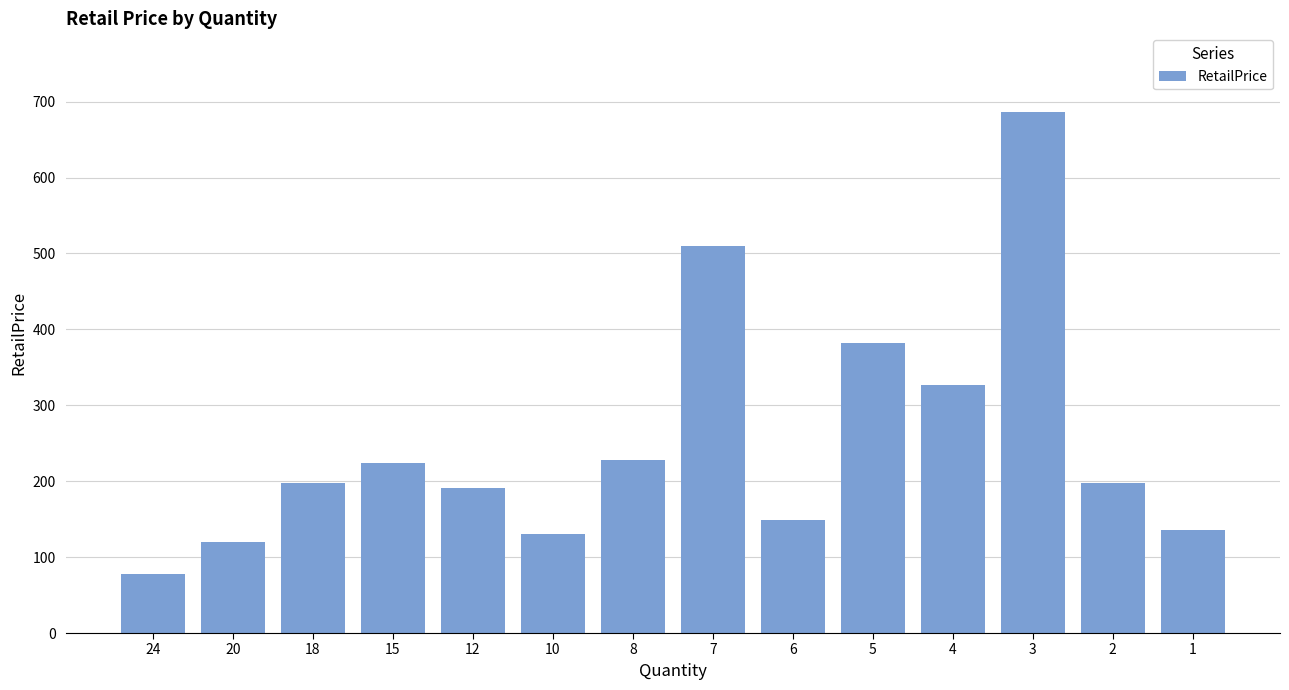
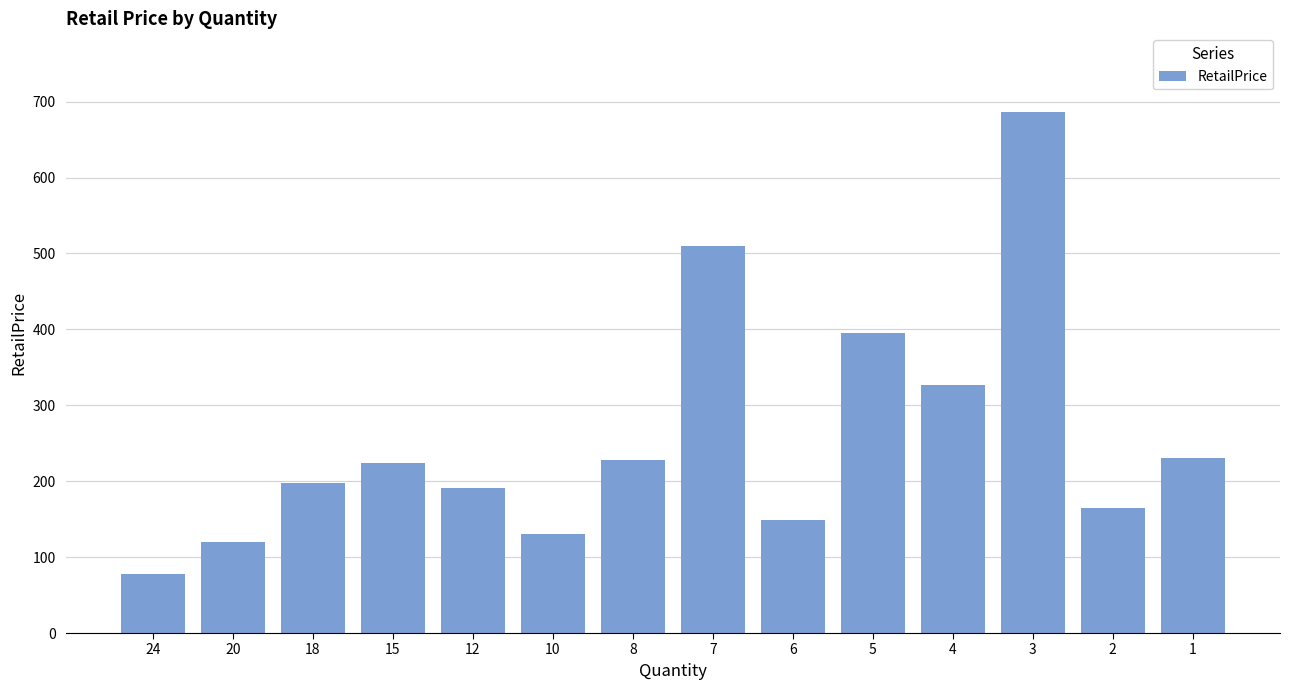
5: 380 -> 400
2: 200 -> 170
1: 140 -> 230
